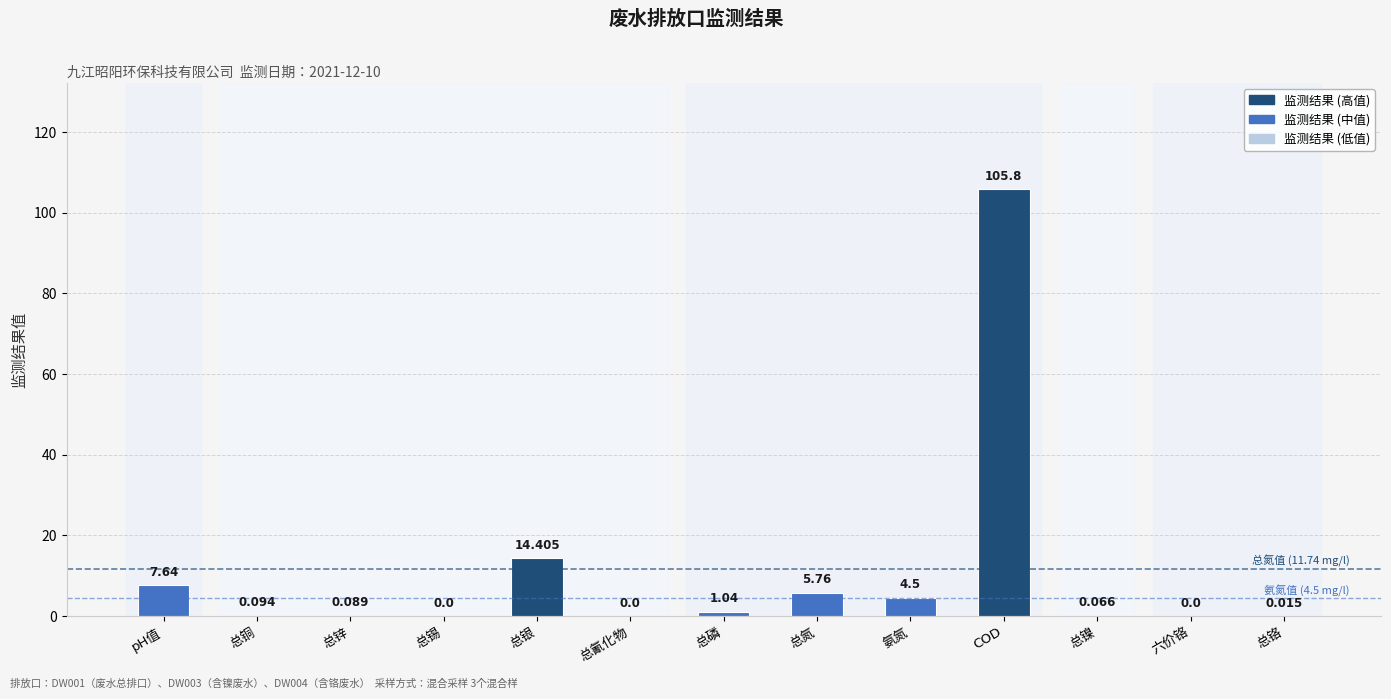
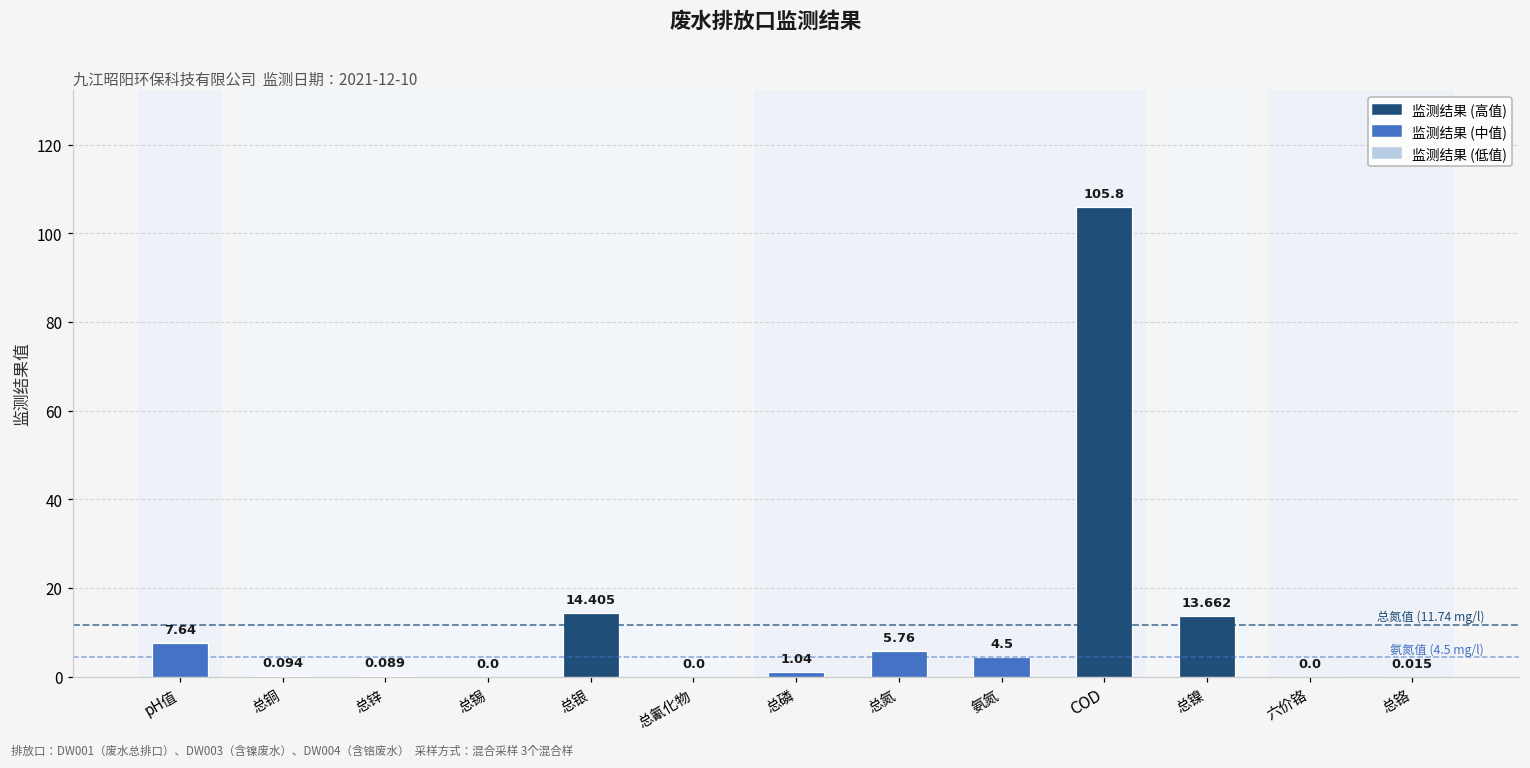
总镍: 0.066 -> 13.662
